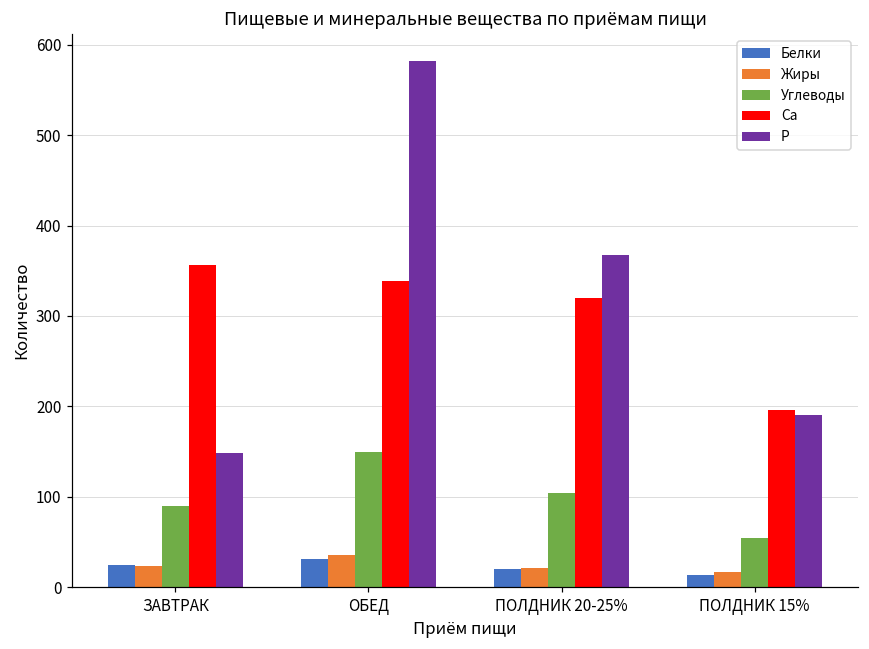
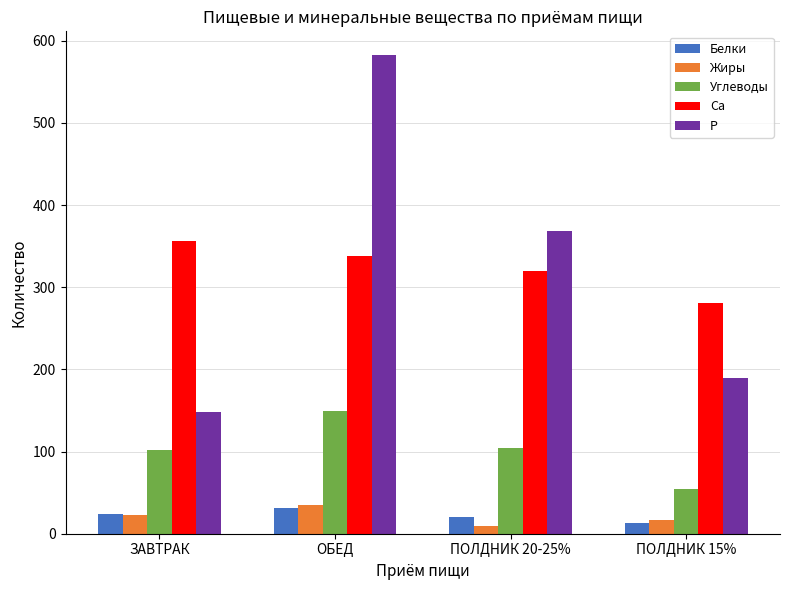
Углеводы, ЗАВТРАК: 90 -> 100
Жиры, ПОЛДНИК 20-25%: 20 -> 10
Са, ПОЛДНИК 15%: 200 -> 280
